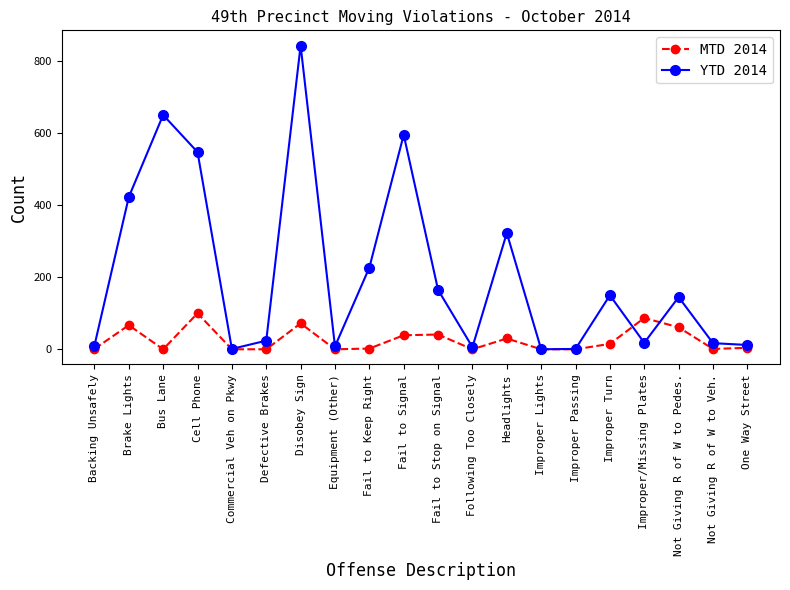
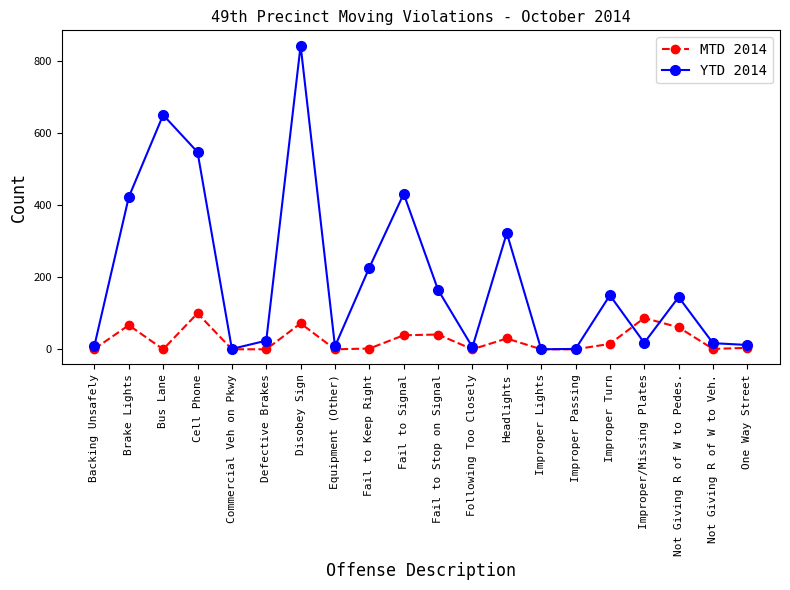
YTD 2014, Fail to Signal: 600 -> 430
